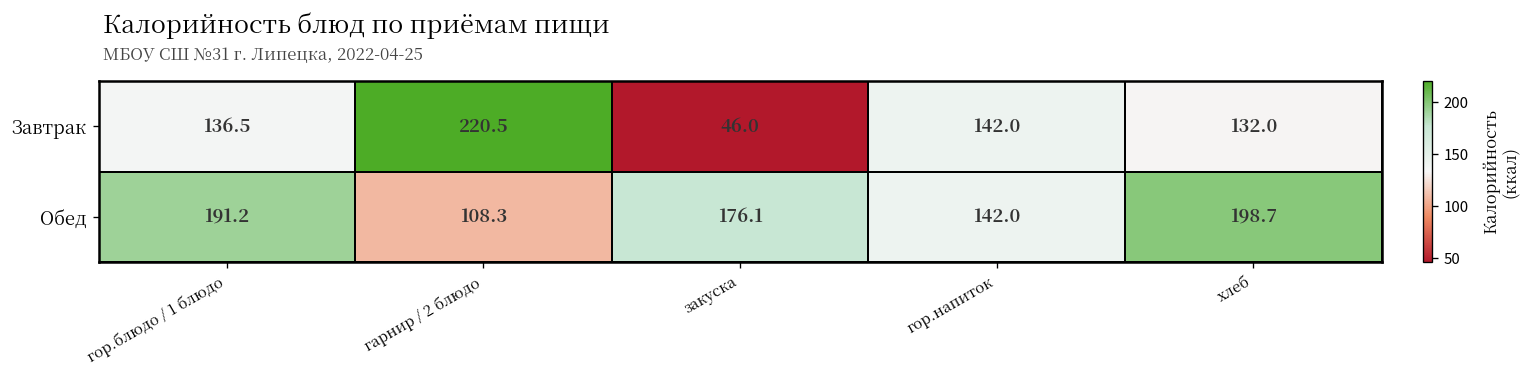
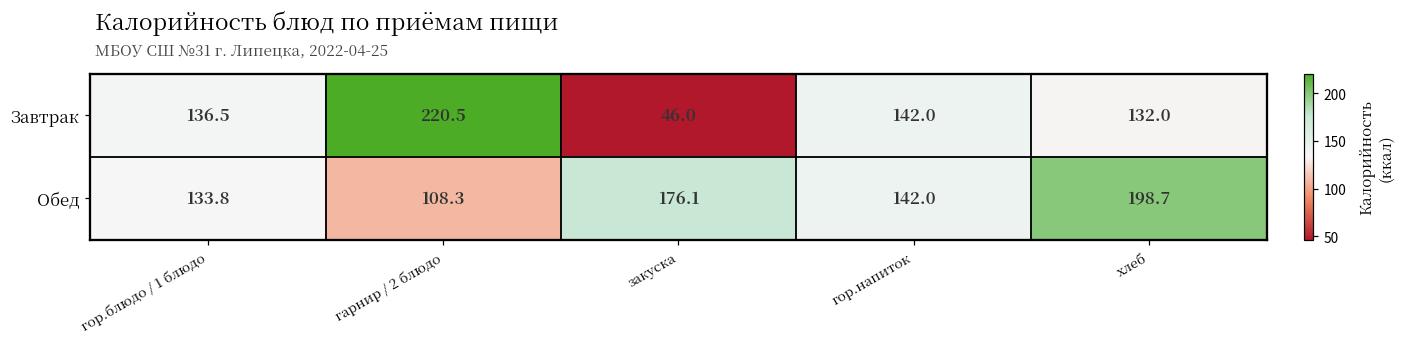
Обед, гор.блюдо / 1 блюдо: 191.2 -> 133.8
